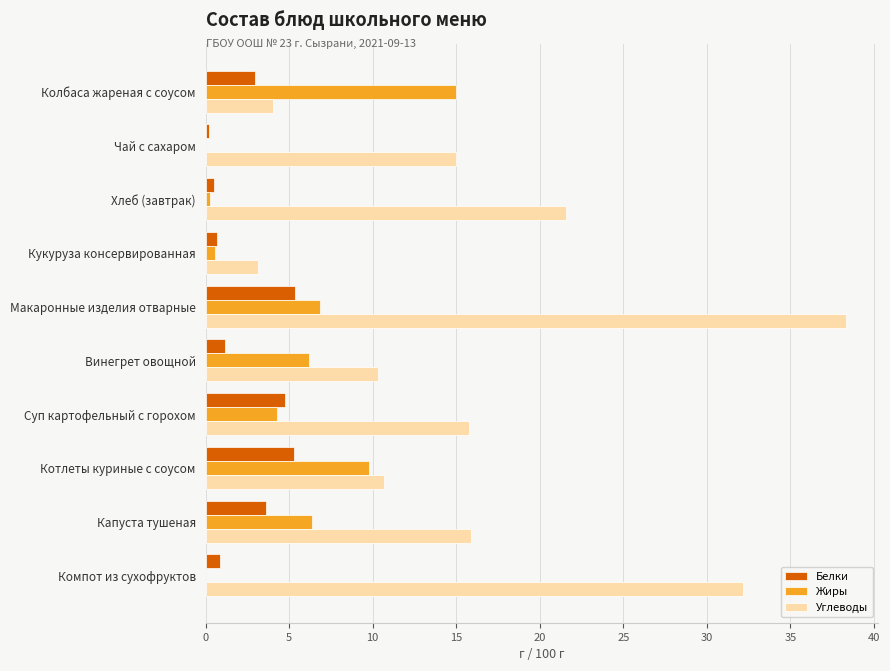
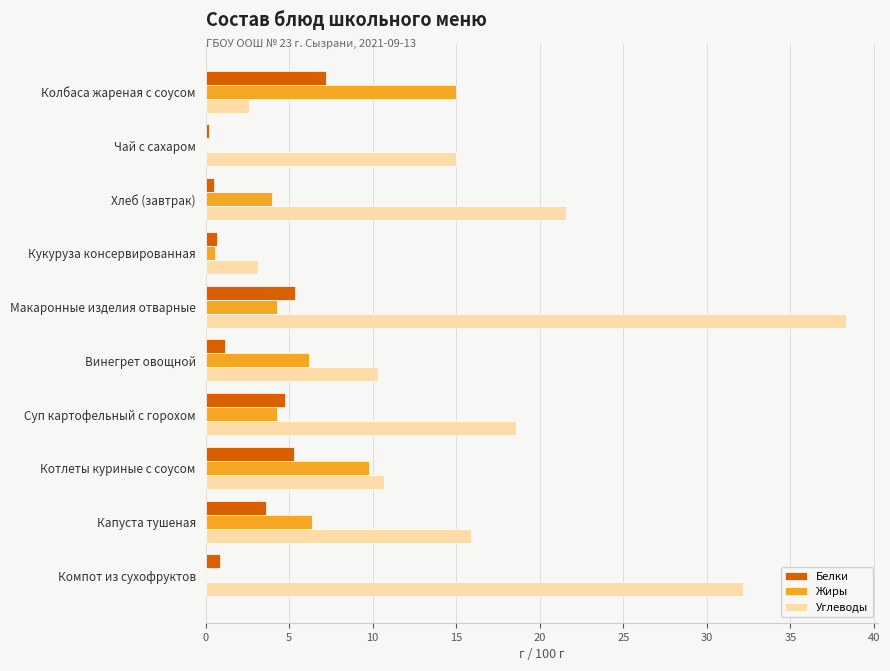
Белки, Колбаса жареная с соусом: 3.0 -> 7.2
Углеводы, Колбаса жареная с соусом: 4.0 -> 2.6
Жиры, Хлеб (завтрак): 0.2 -> 4.0
Жиры, Макаронные изделия отварные: 6.9 -> 4.3
Углеводы, Суп картофельный с горохом: 15.7 -> 18.6
